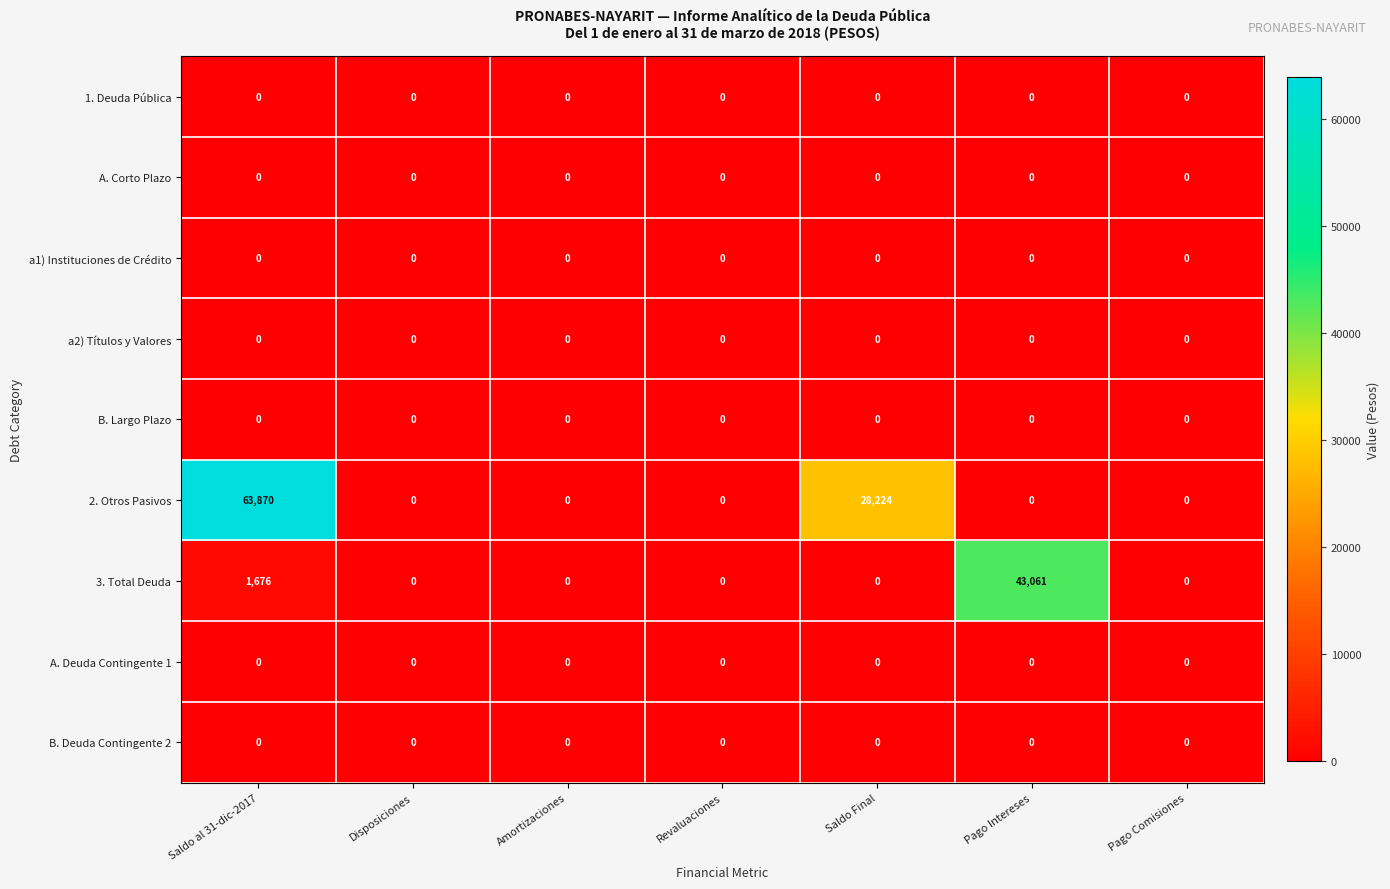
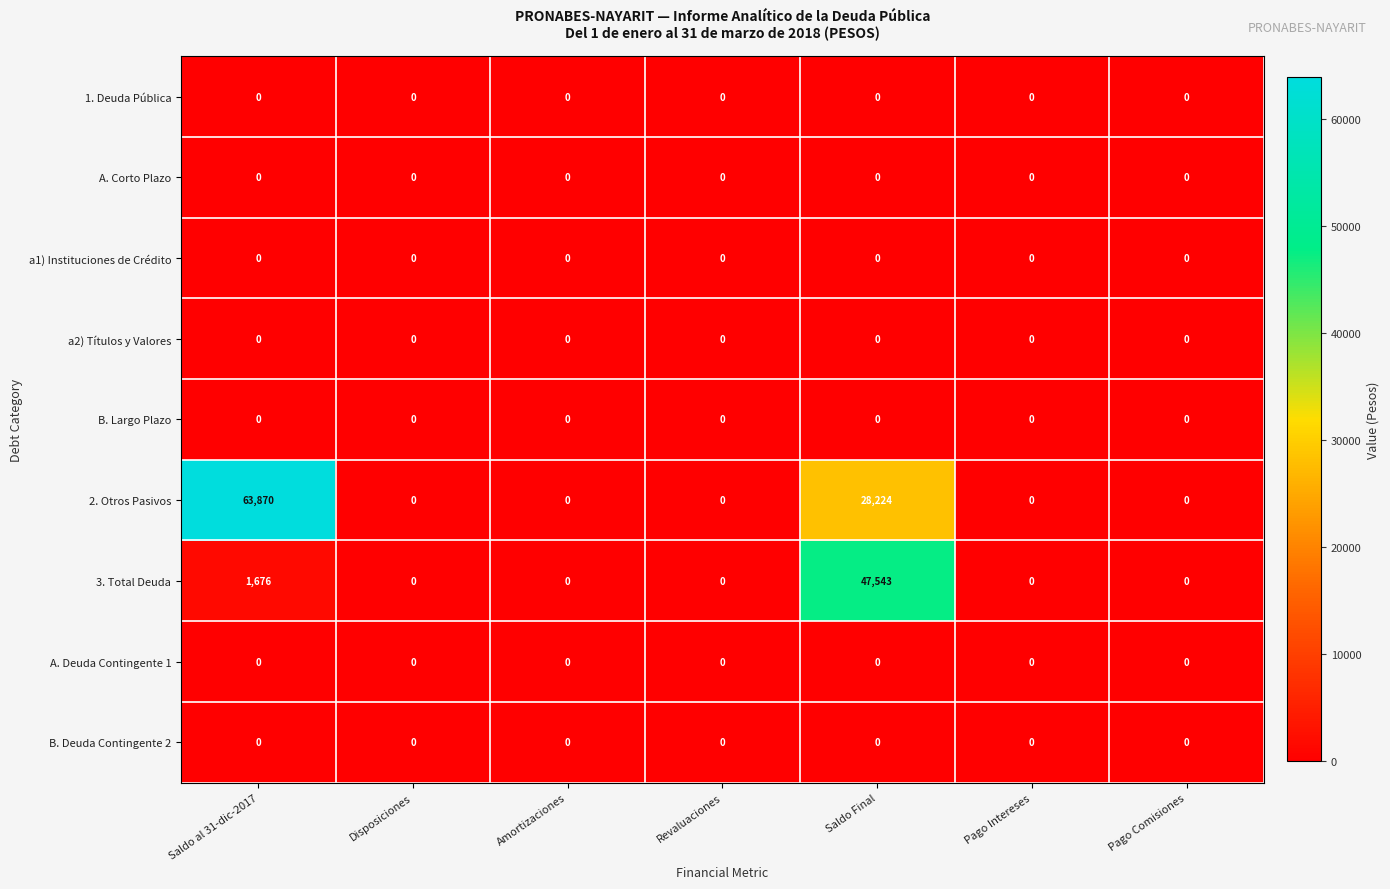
3. Total Deuda, Saldo Final: 0 -> 47,543
3. Total Deuda, Pago Intereses: 43,061 -> 0
